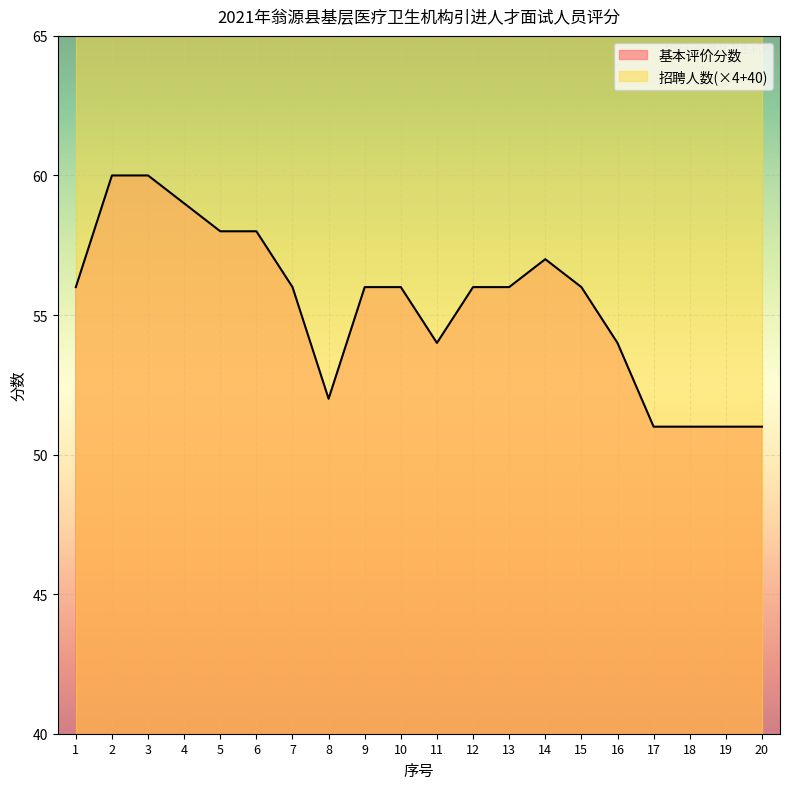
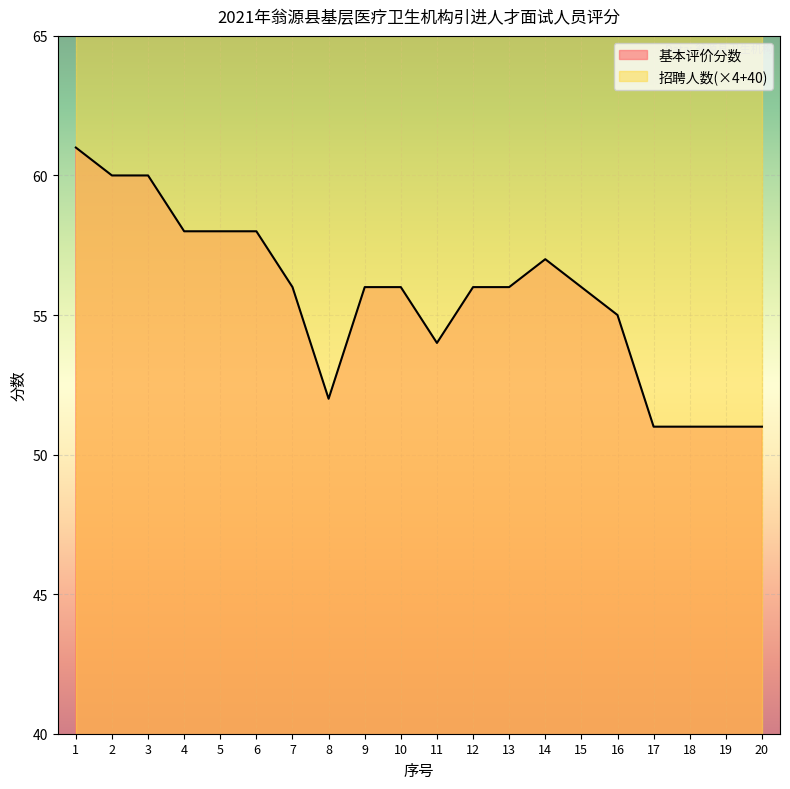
基本评价分数, 1: 56 -> 61
基本评价分数, 4: 59 -> 58
基本评价分数, 16: 54 -> 55
